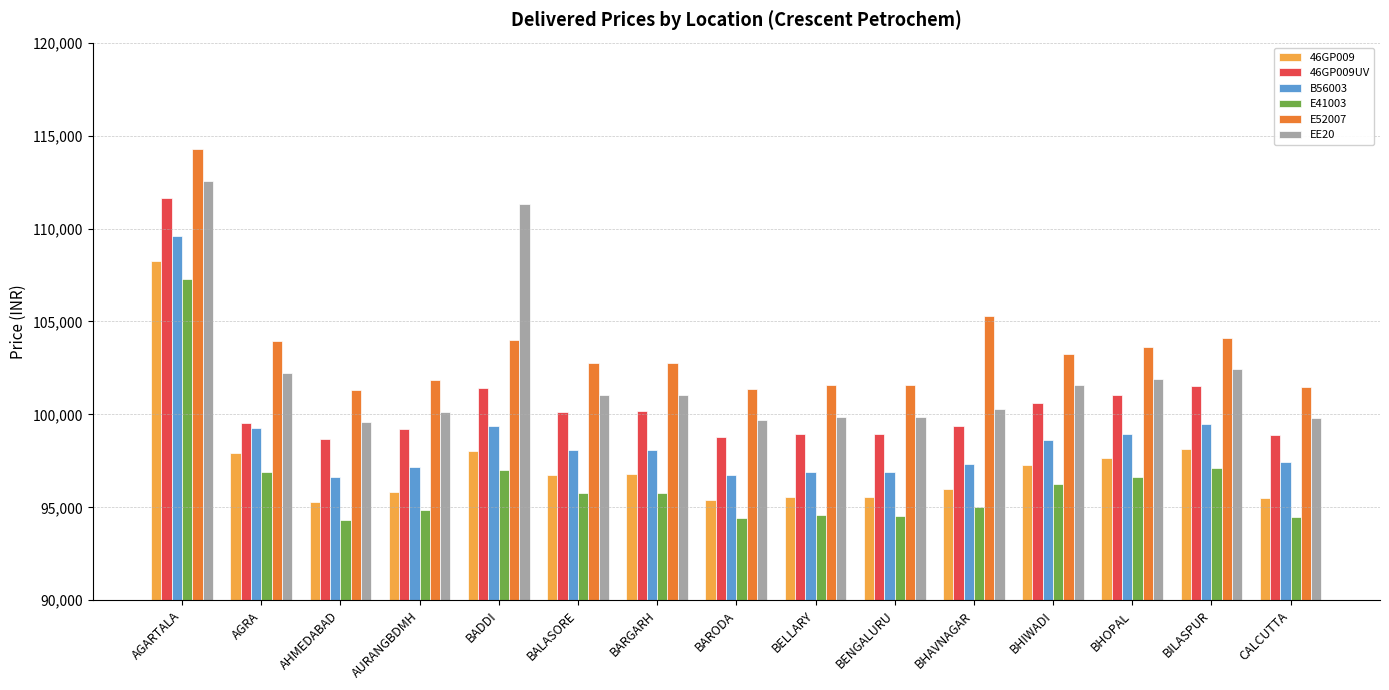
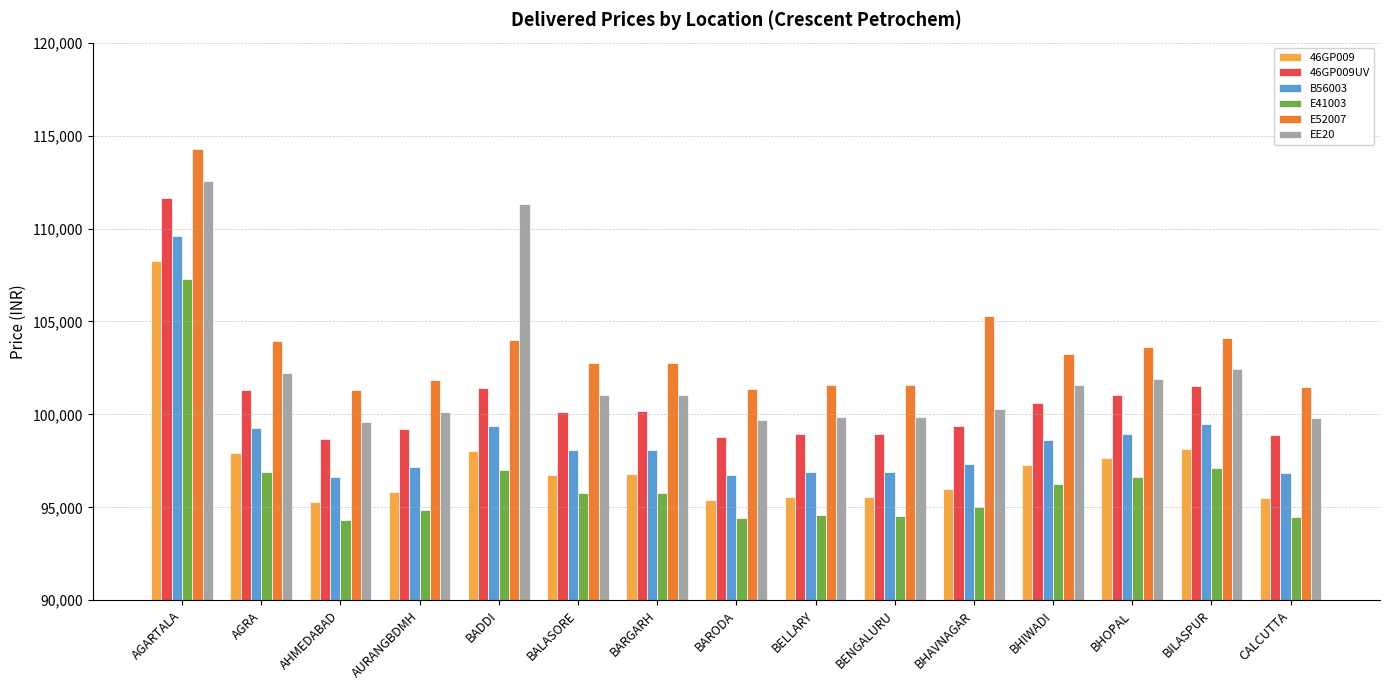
46GP009UV, AGRA: 99,500 -> 101,300
B56003, CALCUTTA: 97,500 -> 96,800
